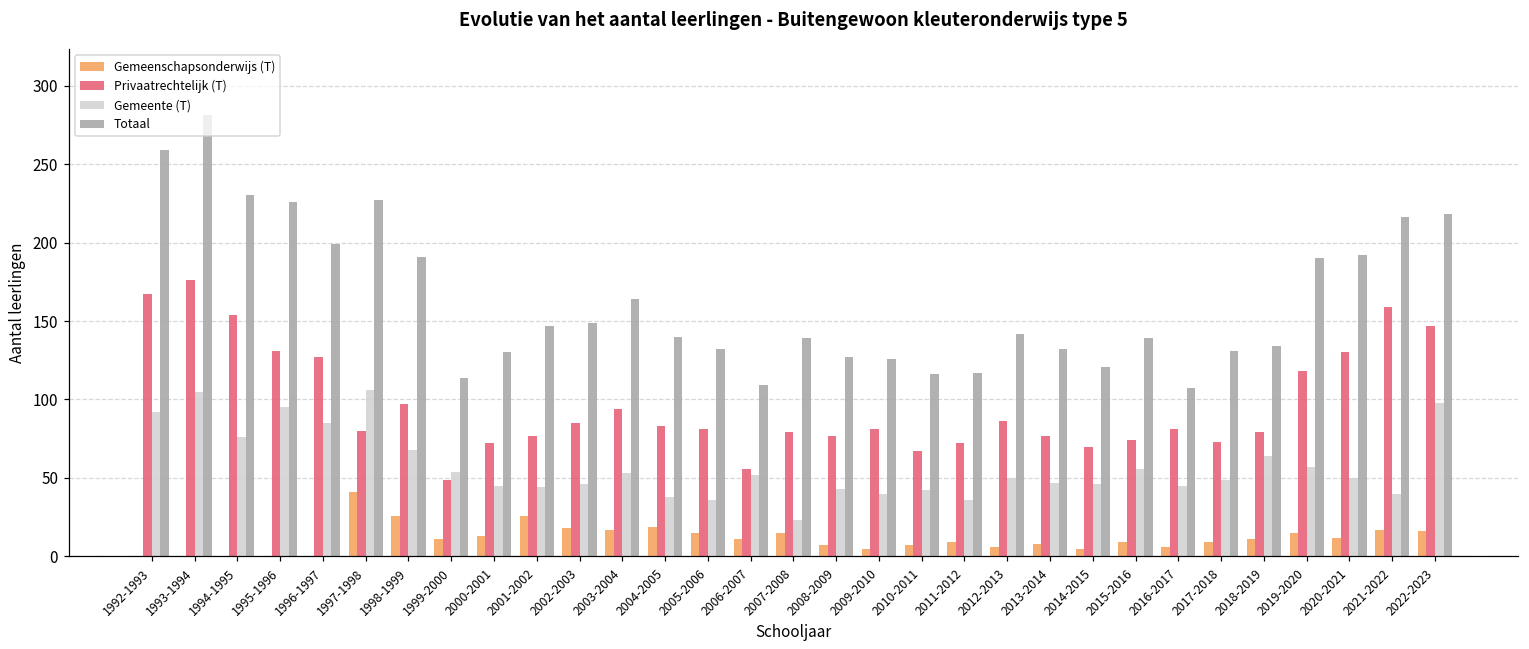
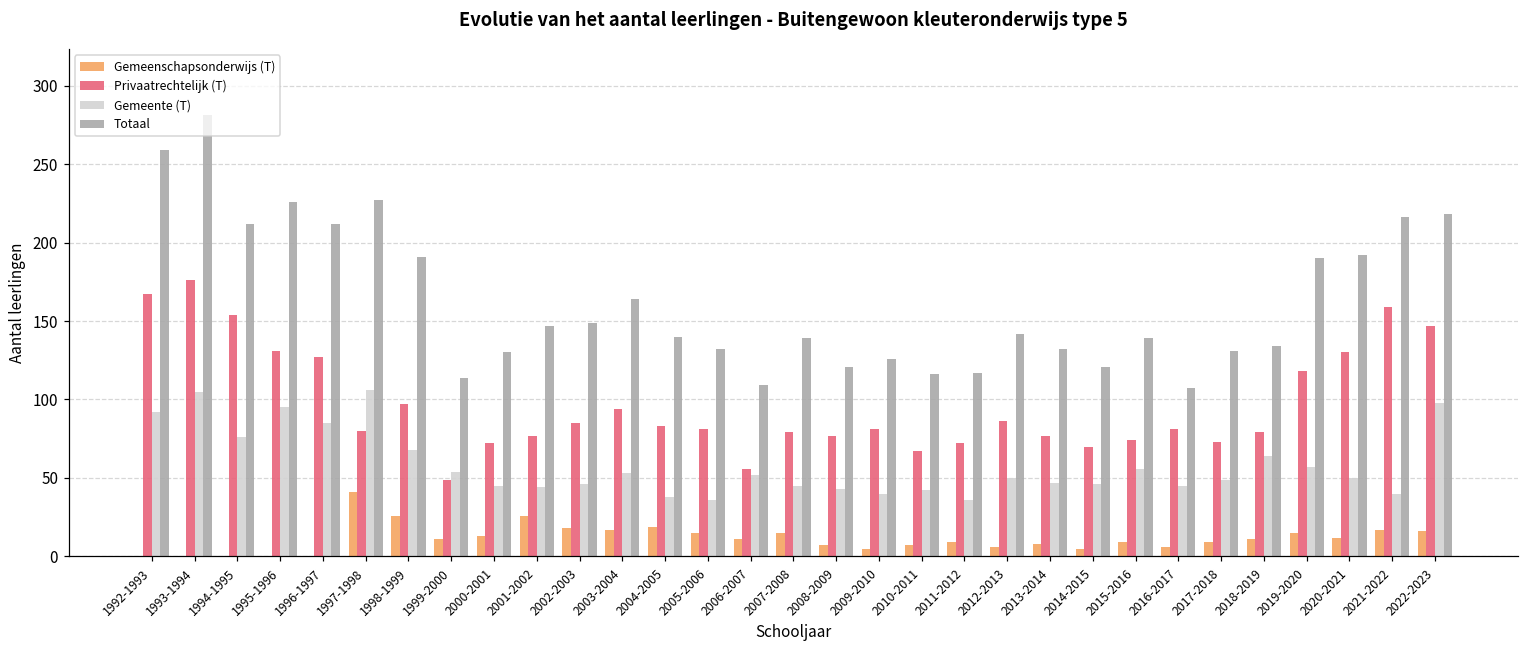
Totaal, 1994-1995: 230 -> 212
Totaal, 1996-1997: 199 -> 212
Gemeente (T), 2007-2008: 23 -> 45
Totaal, 2008-2009: 127 -> 121
